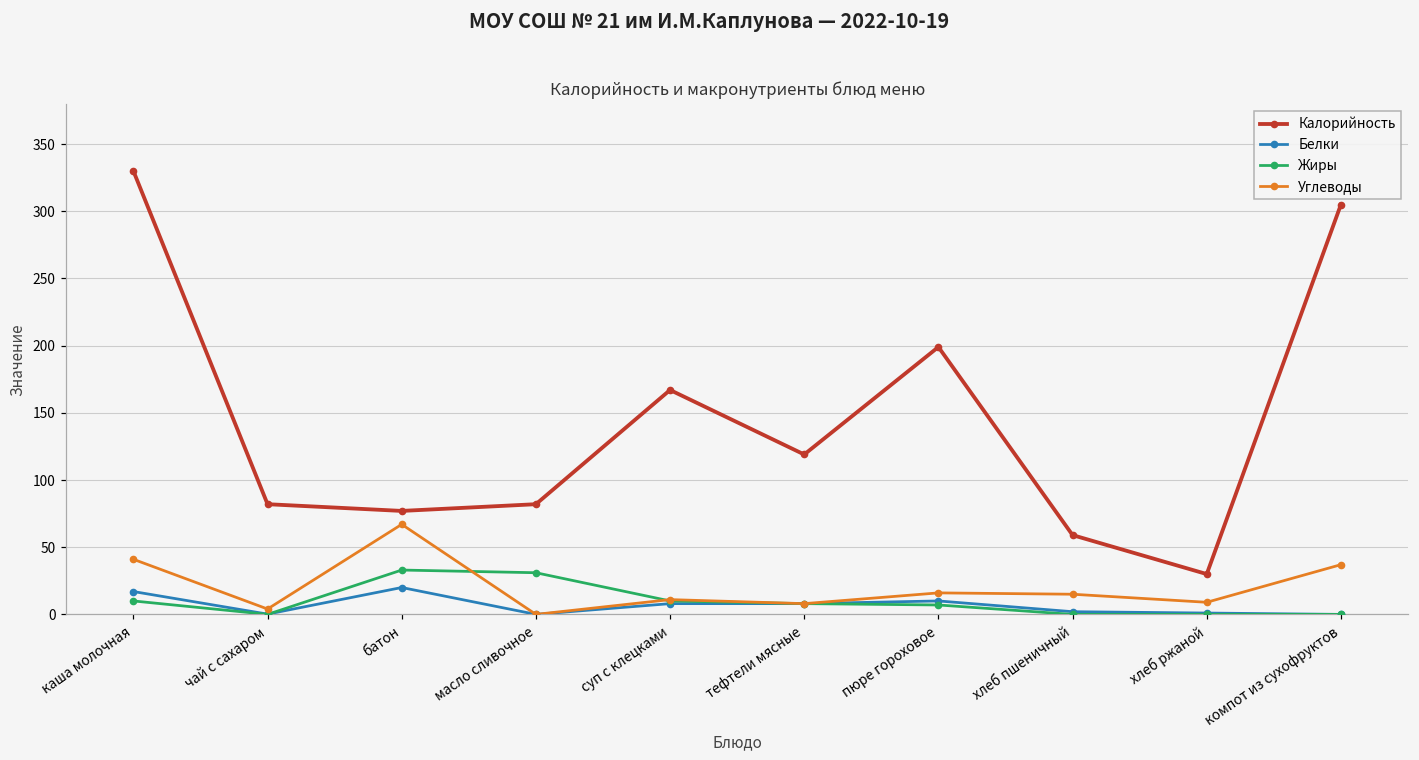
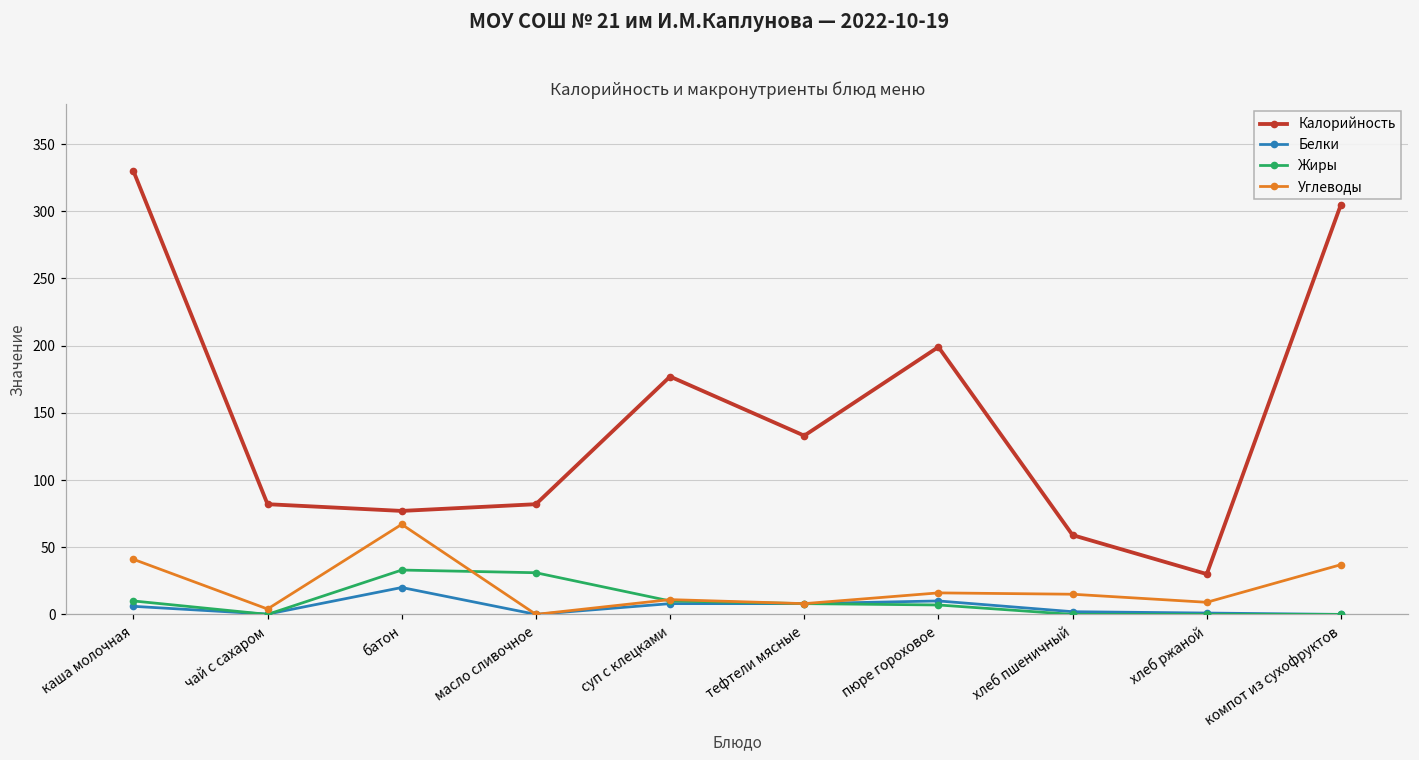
Белки, каша молочная: 17 -> 6
Калорийность, суп с клецками: 167 -> 177
Калорийность, тефтели мясные: 119 -> 133
